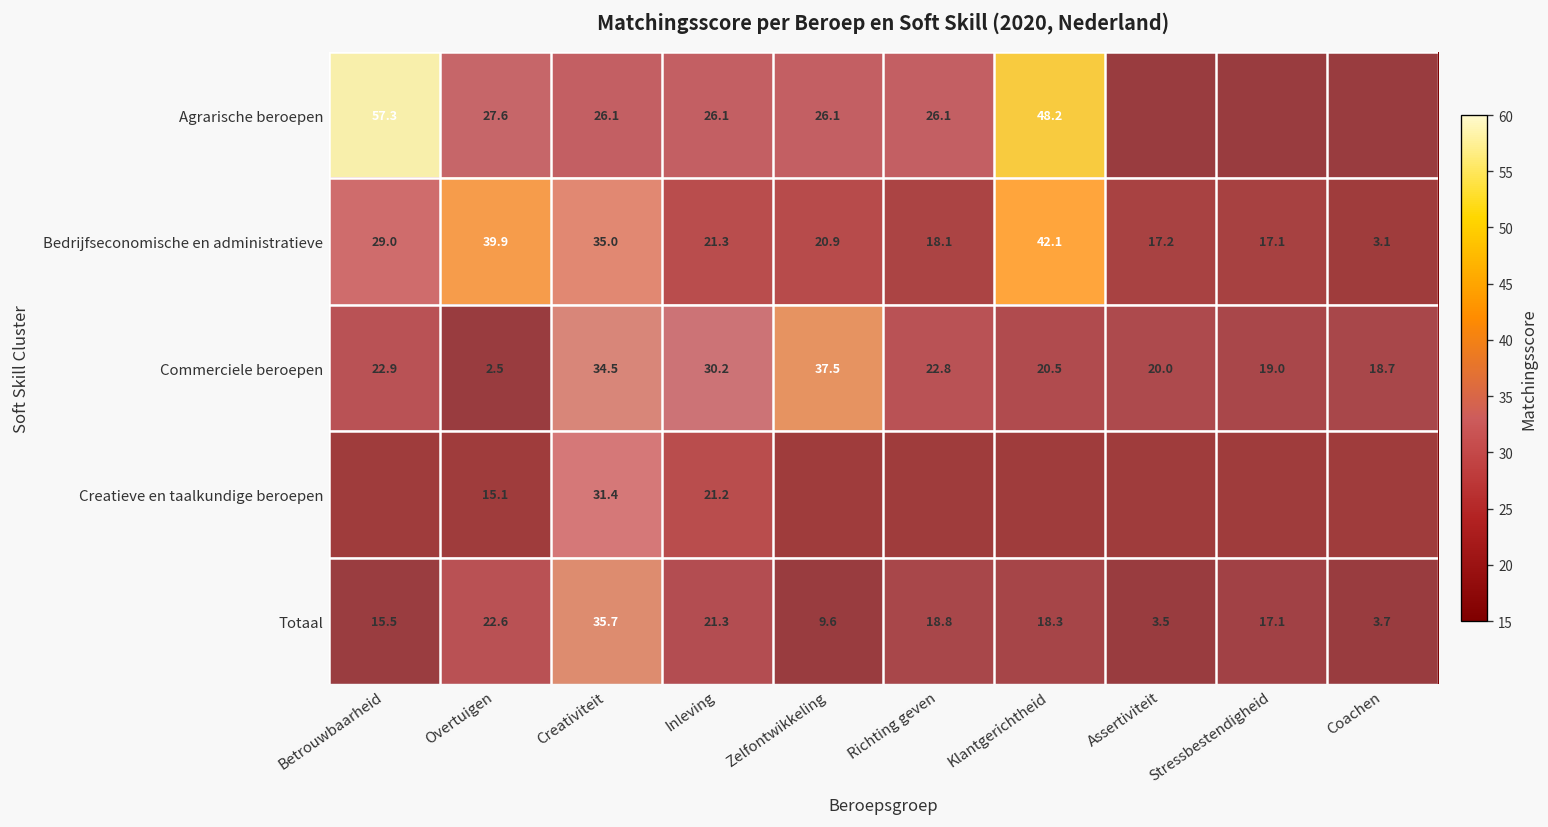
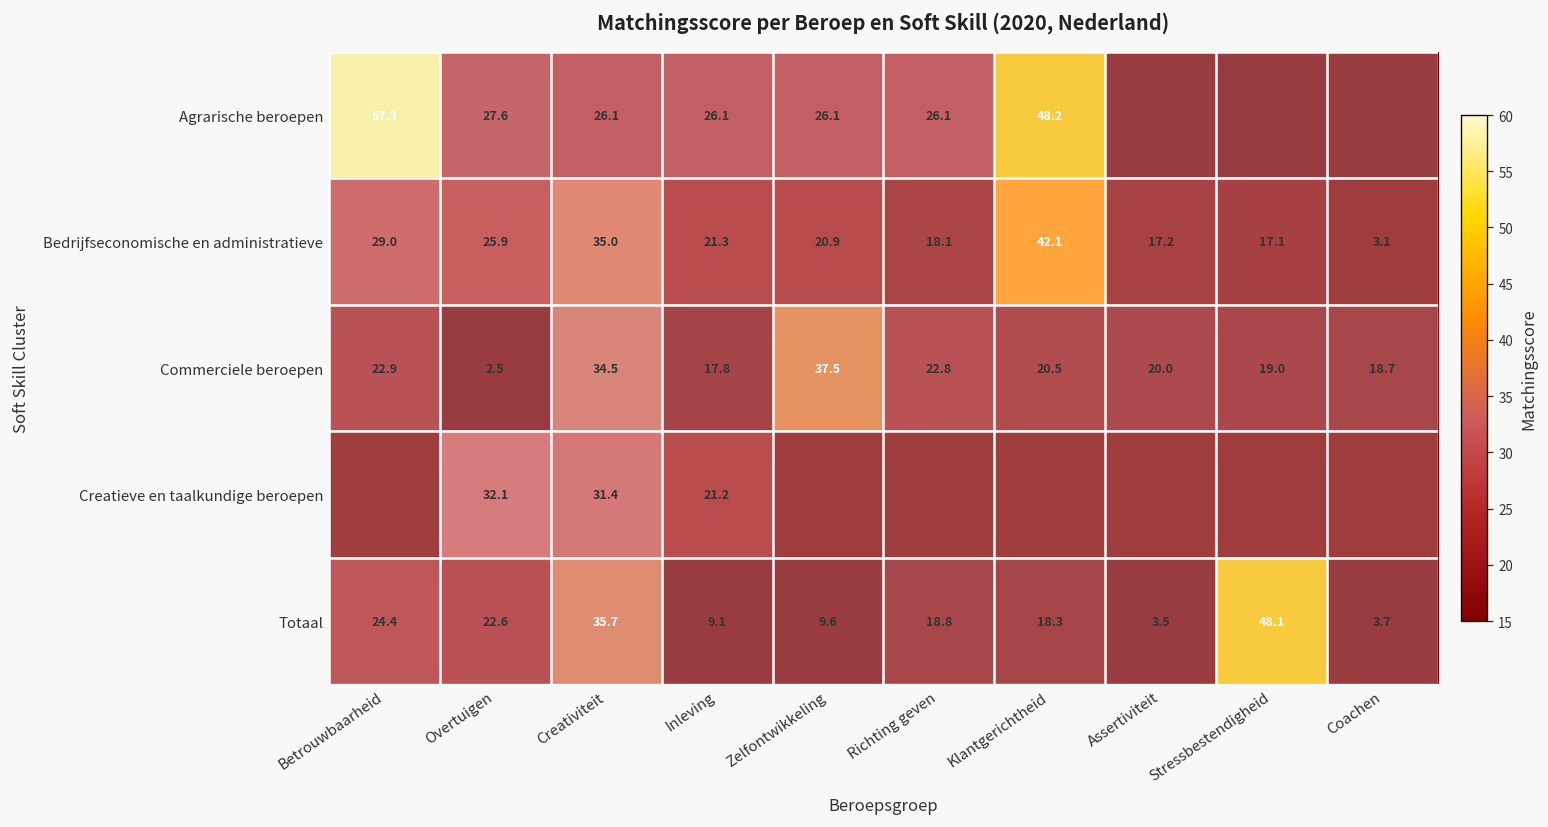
Bedrijfseconomische en administratieve, Overtuigen: 39.9 -> 25.9
Commerciele beroepen, Inleving: 30.2 -> 17.8
Creatieve en taalkundige beroepen, Overtuigen: 15.1 -> 32.1
Totaal, Betrouwbaarheid: 15.5 -> 24.4
Totaal, Inleving: 21.3 -> 9.1
Totaal, Stressbestendigheid: 17.1 -> 48.1
